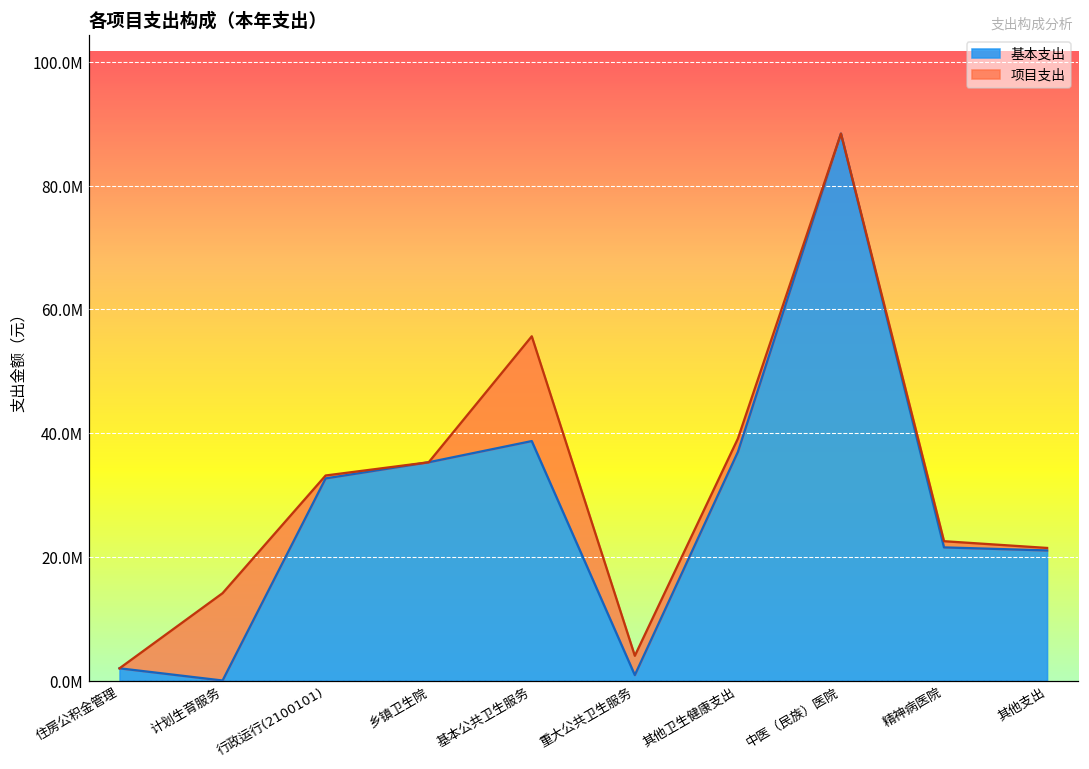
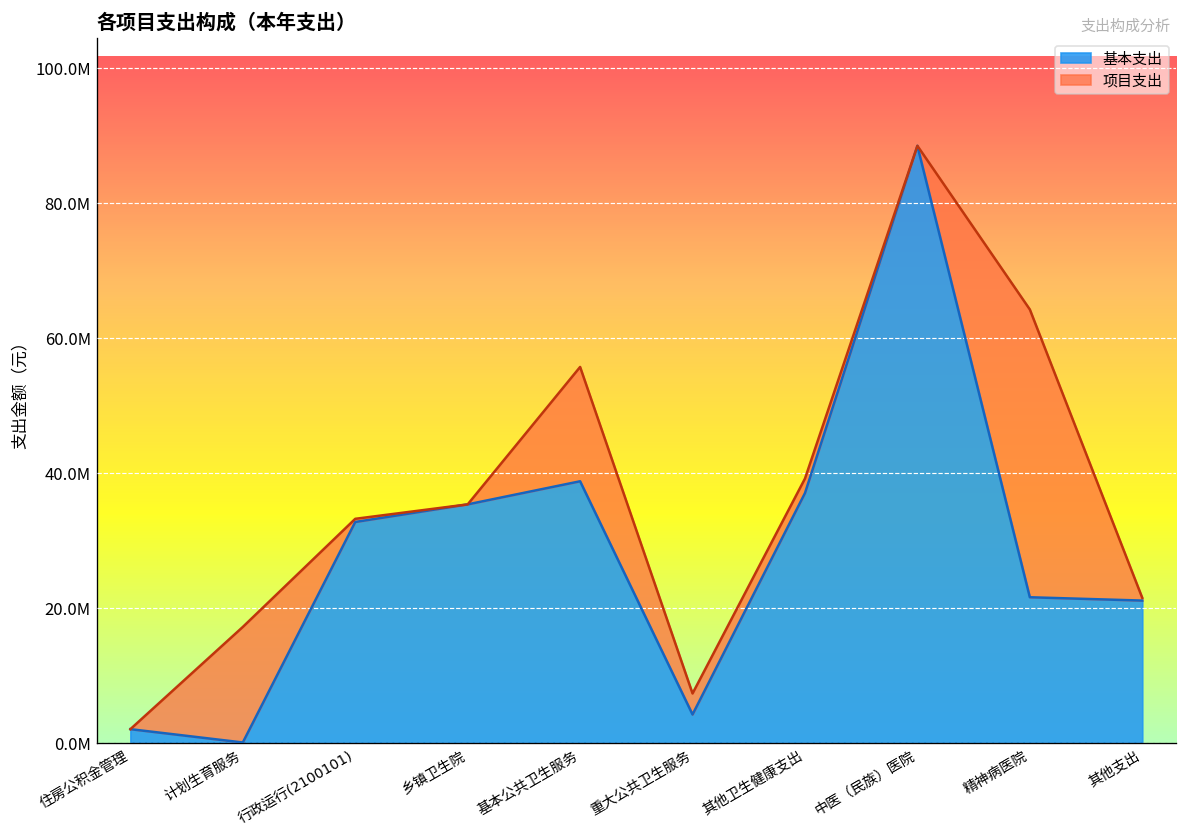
项目支出, 计划生育服务: 14000000 -> 17000000
基本支出, 重大公共卫生服务: 1000000 -> 4000000
项目支出, 精神病医院: 1000000 -> 43000000
